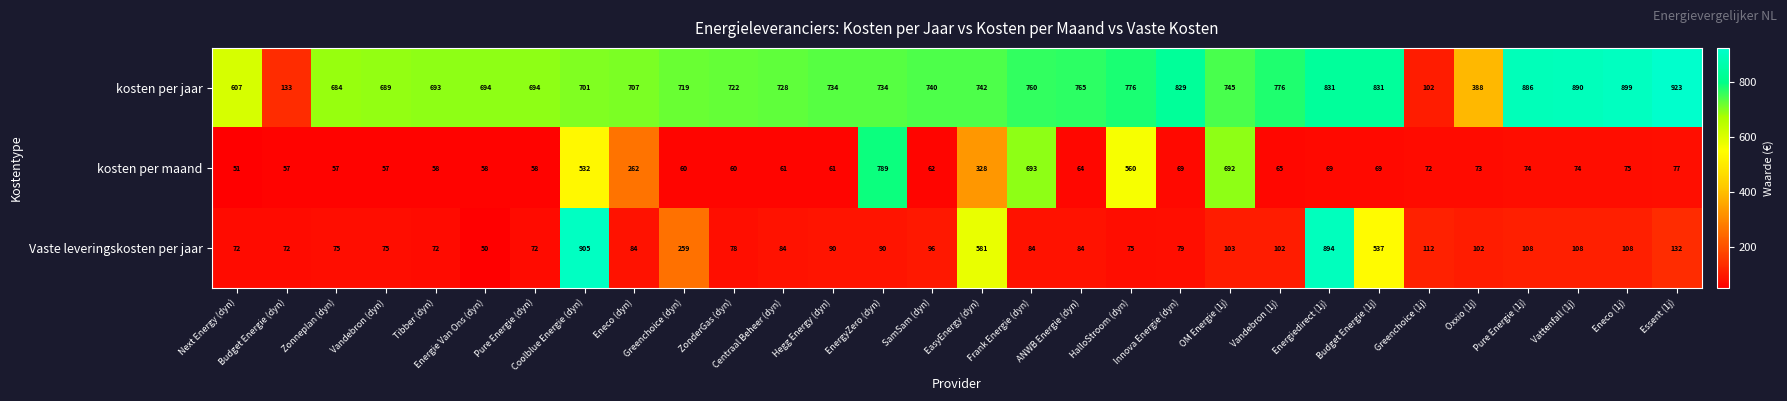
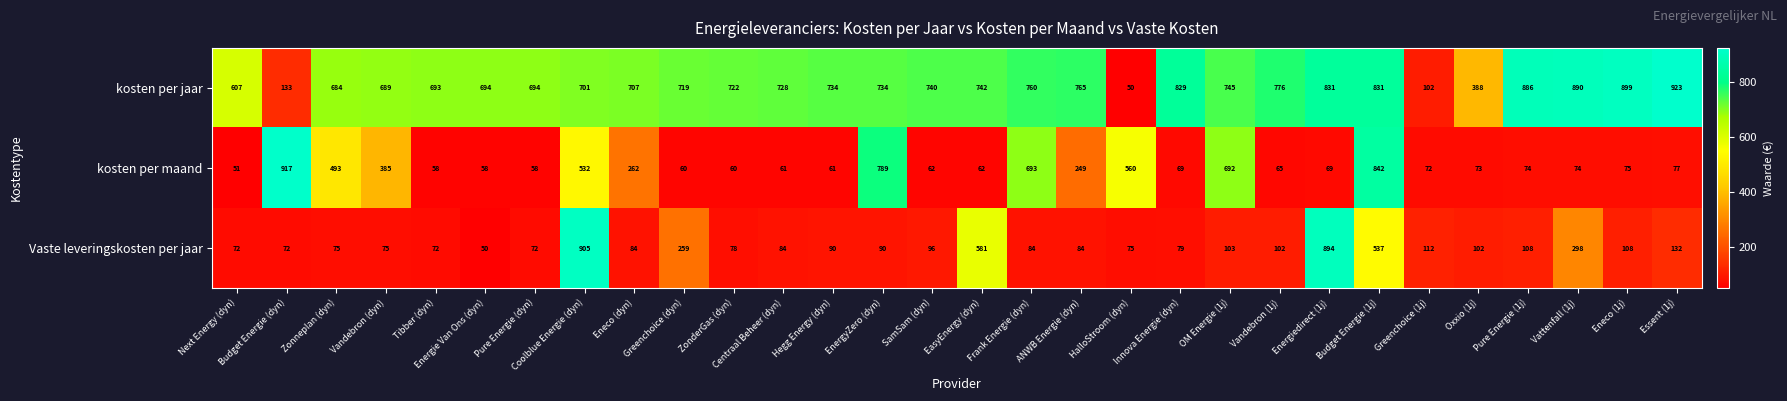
kosten per jaar, HalloStroom (dyn): 776 -> 50
kosten per maand, Budget Energie (dyn): 57 -> 917
kosten per maand, Zonneplan (dyn): 57 -> 493
kosten per maand, Vandebron (dyn): 57 -> 385
kosten per maand, EasyEnergy (dyn): 328 -> 62
kosten per maand, ANWB Energie (dyn): 64 -> 249
kosten per maand, Budget Energie (1j): 69 -> 842
Vaste leveringskosten per jaar, Vattenfall (1j): 108 -> 298
